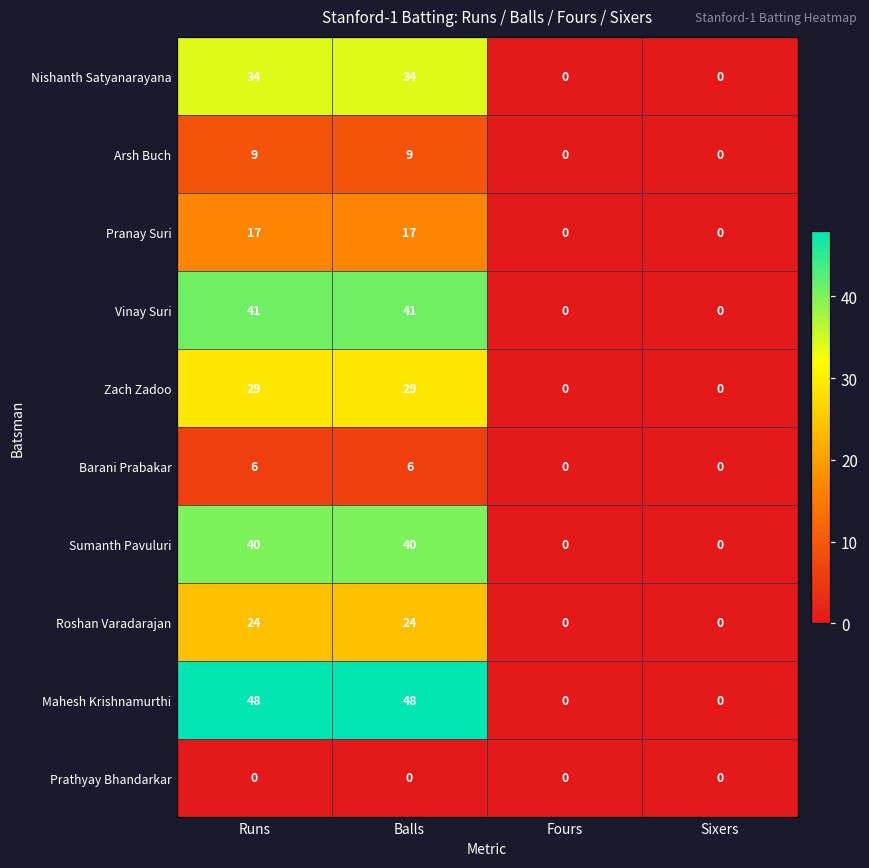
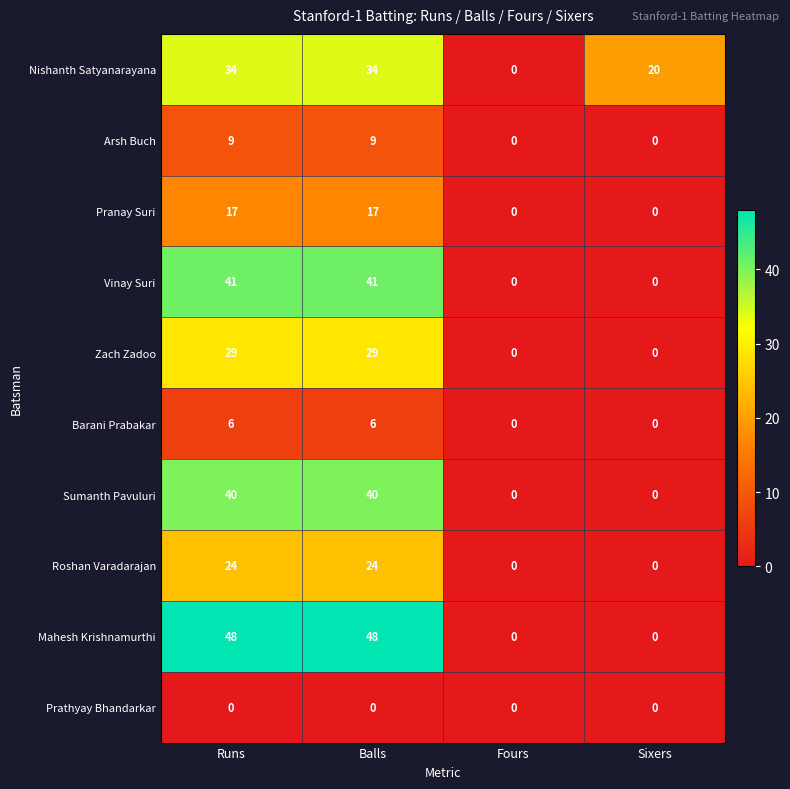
Nishanth Satyanarayana, Sixers: 0 -> 20
